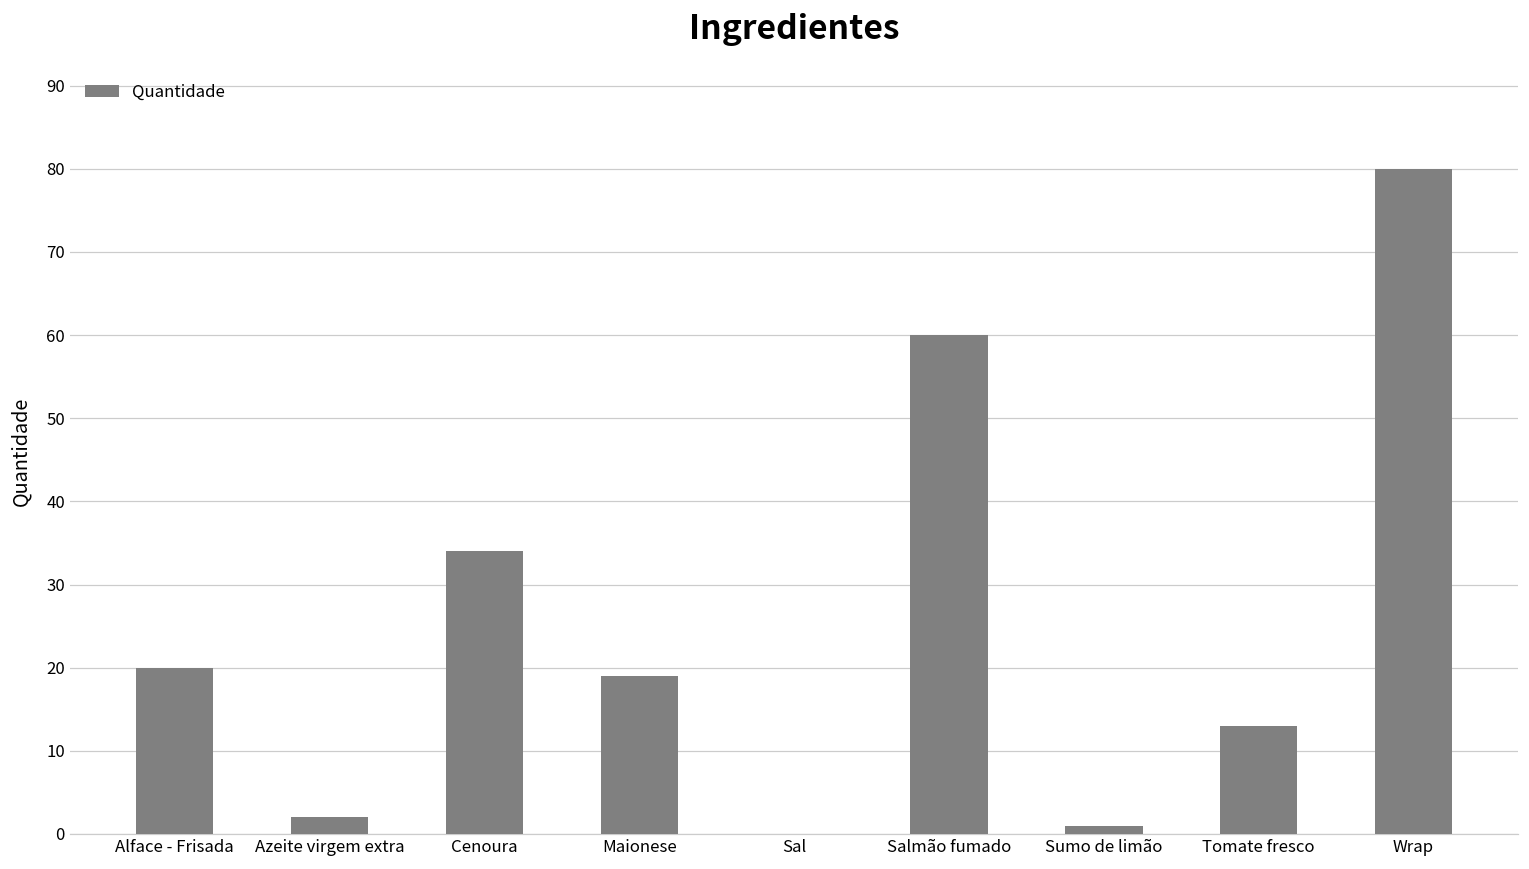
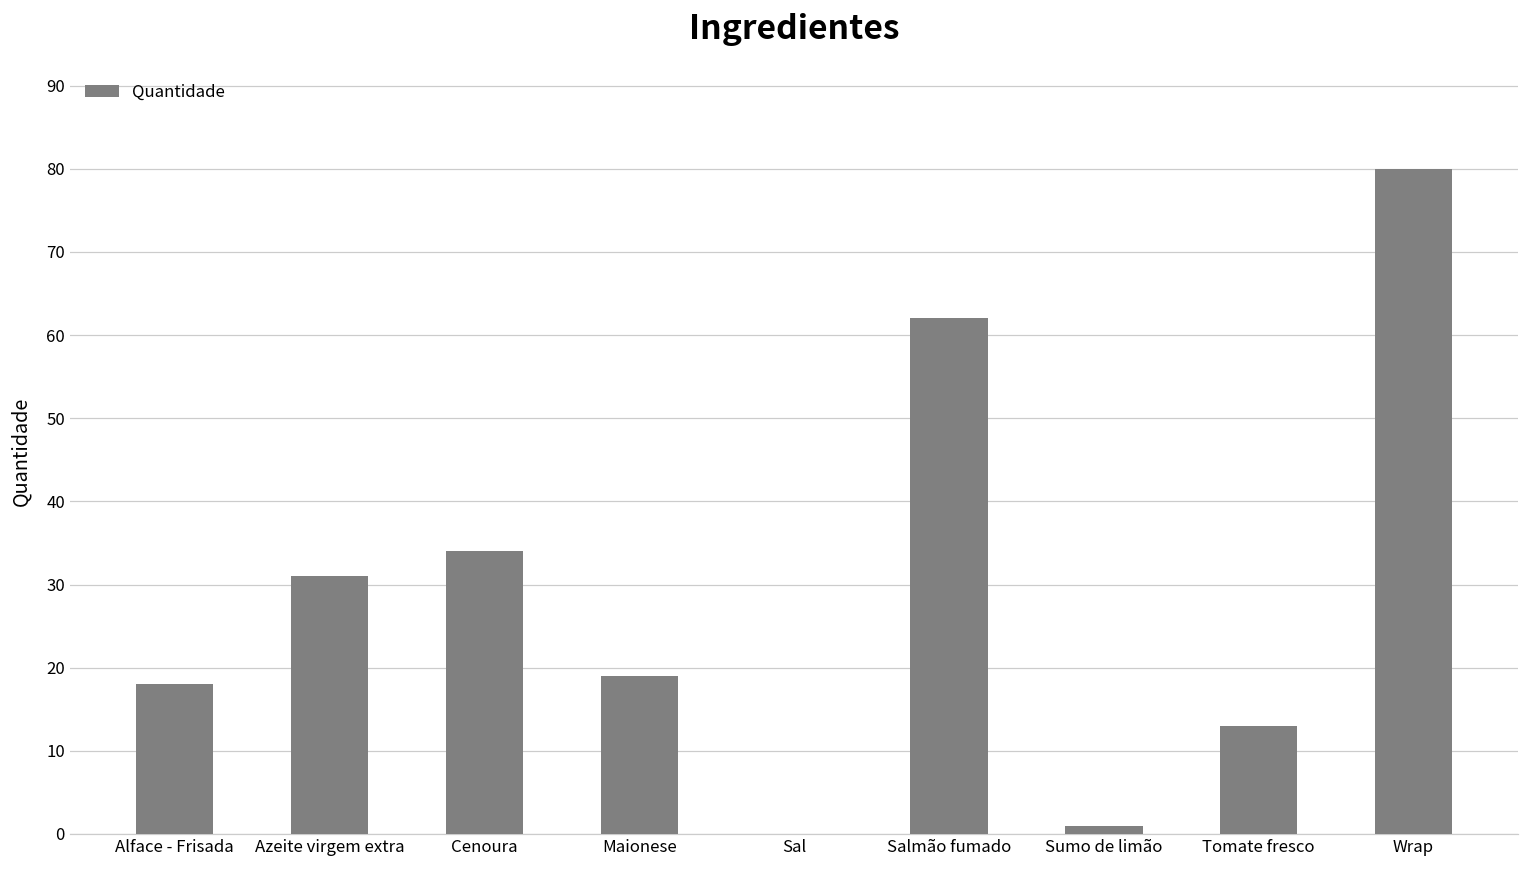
Alface - Frisada: 20 -> 18
Azeite virgem extra: 2 -> 31
Salmão fumado: 60 -> 62
